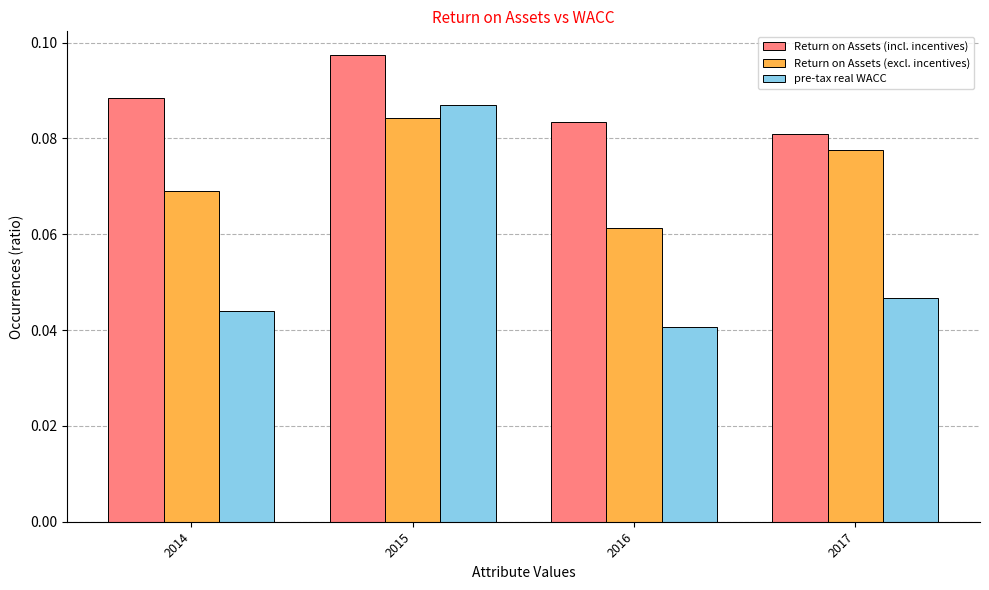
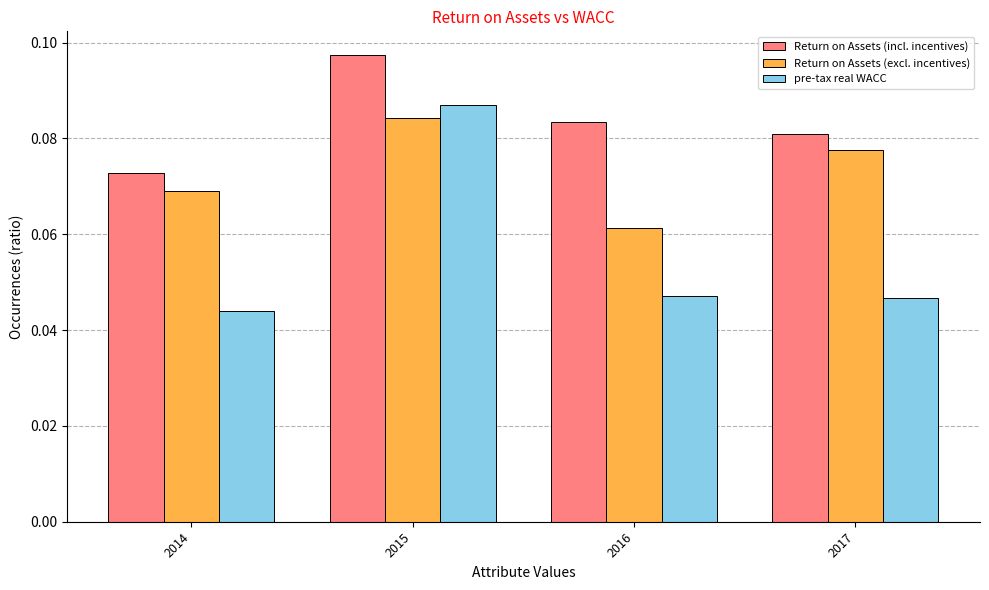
Return on Assets (incl. incentives), 2014: 0.088 -> 0.073
pre-tax real WACC, 2016: 0.041 -> 0.047
